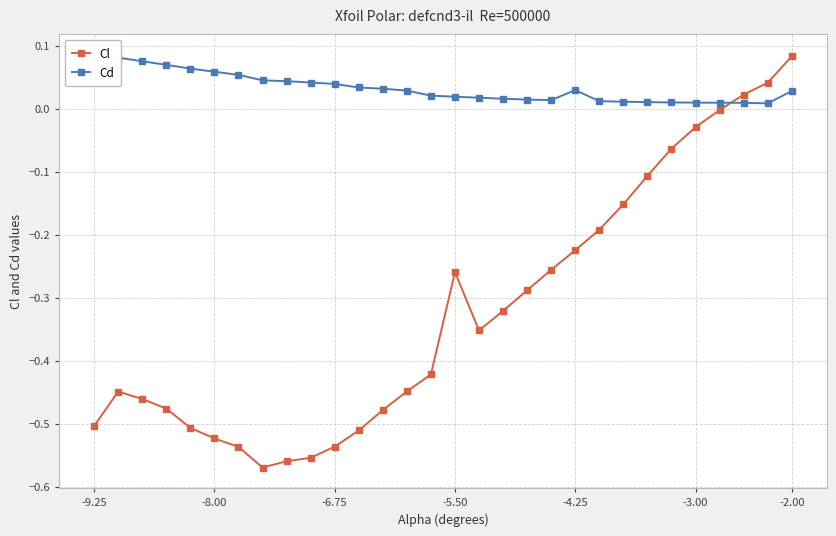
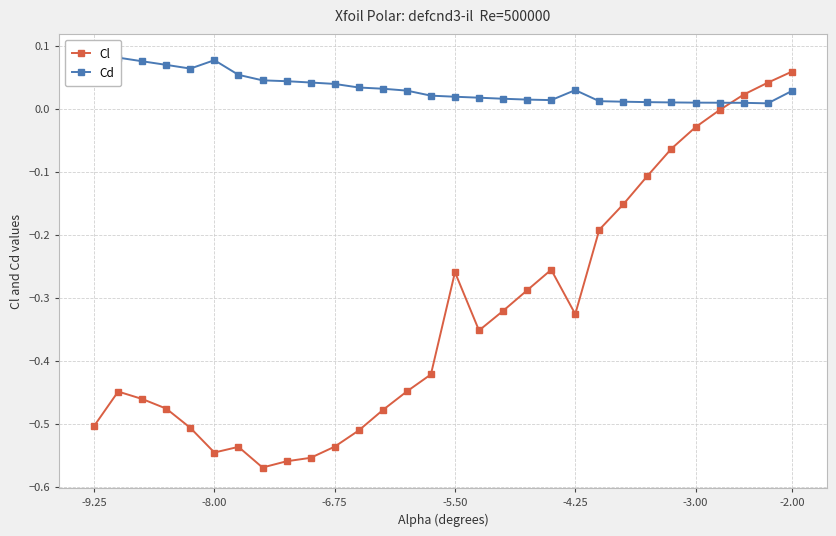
Cl, -8.00: -0.52 -> -0.55
Cd, -8.00: 0.06 -> 0.08
Cl, -4.25: -0.22 -> -0.33
Cl, -2.00: 0.08 -> 0.06
